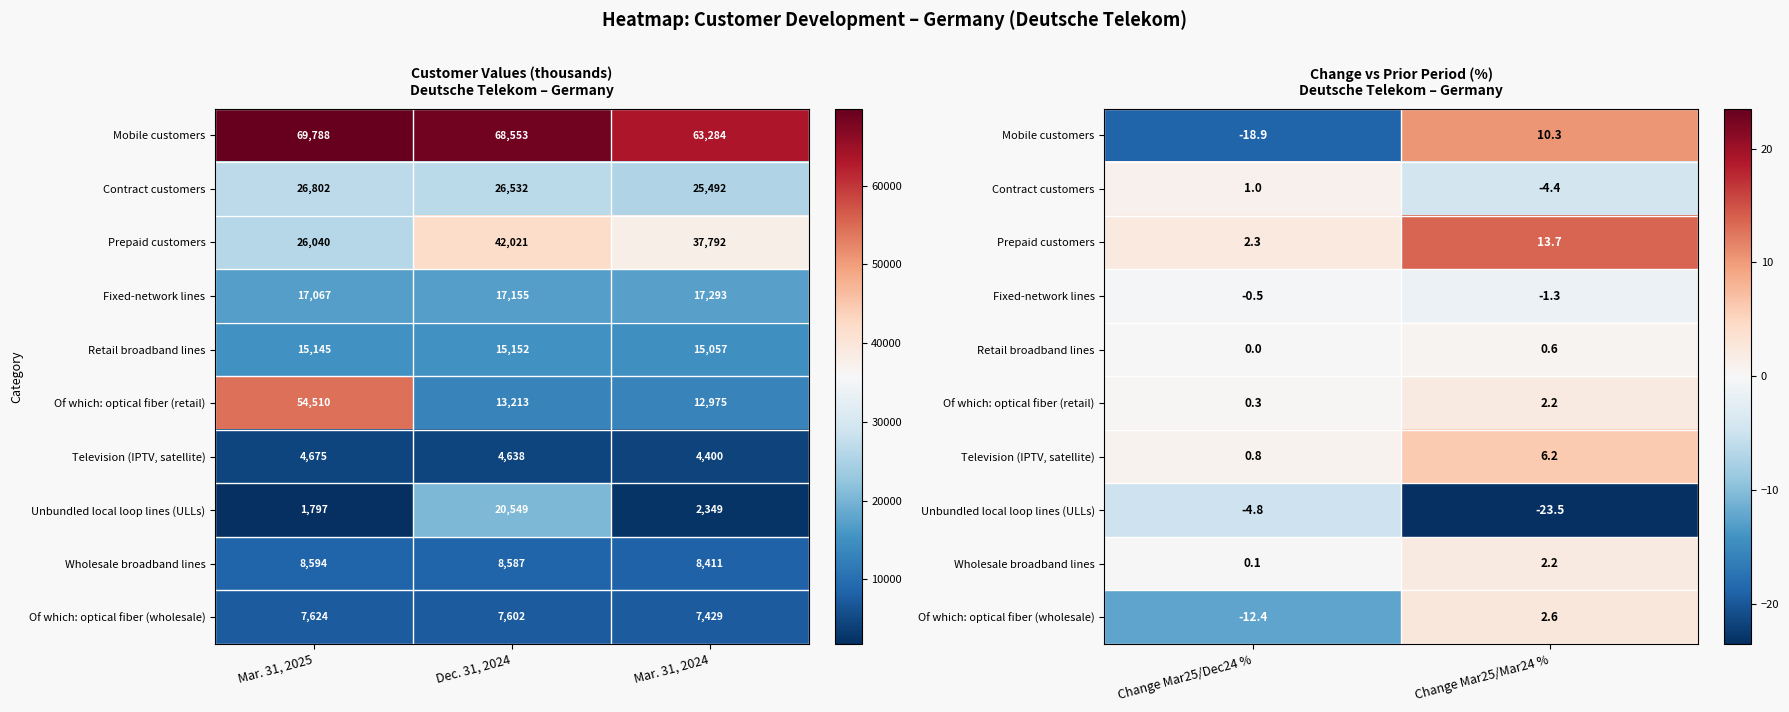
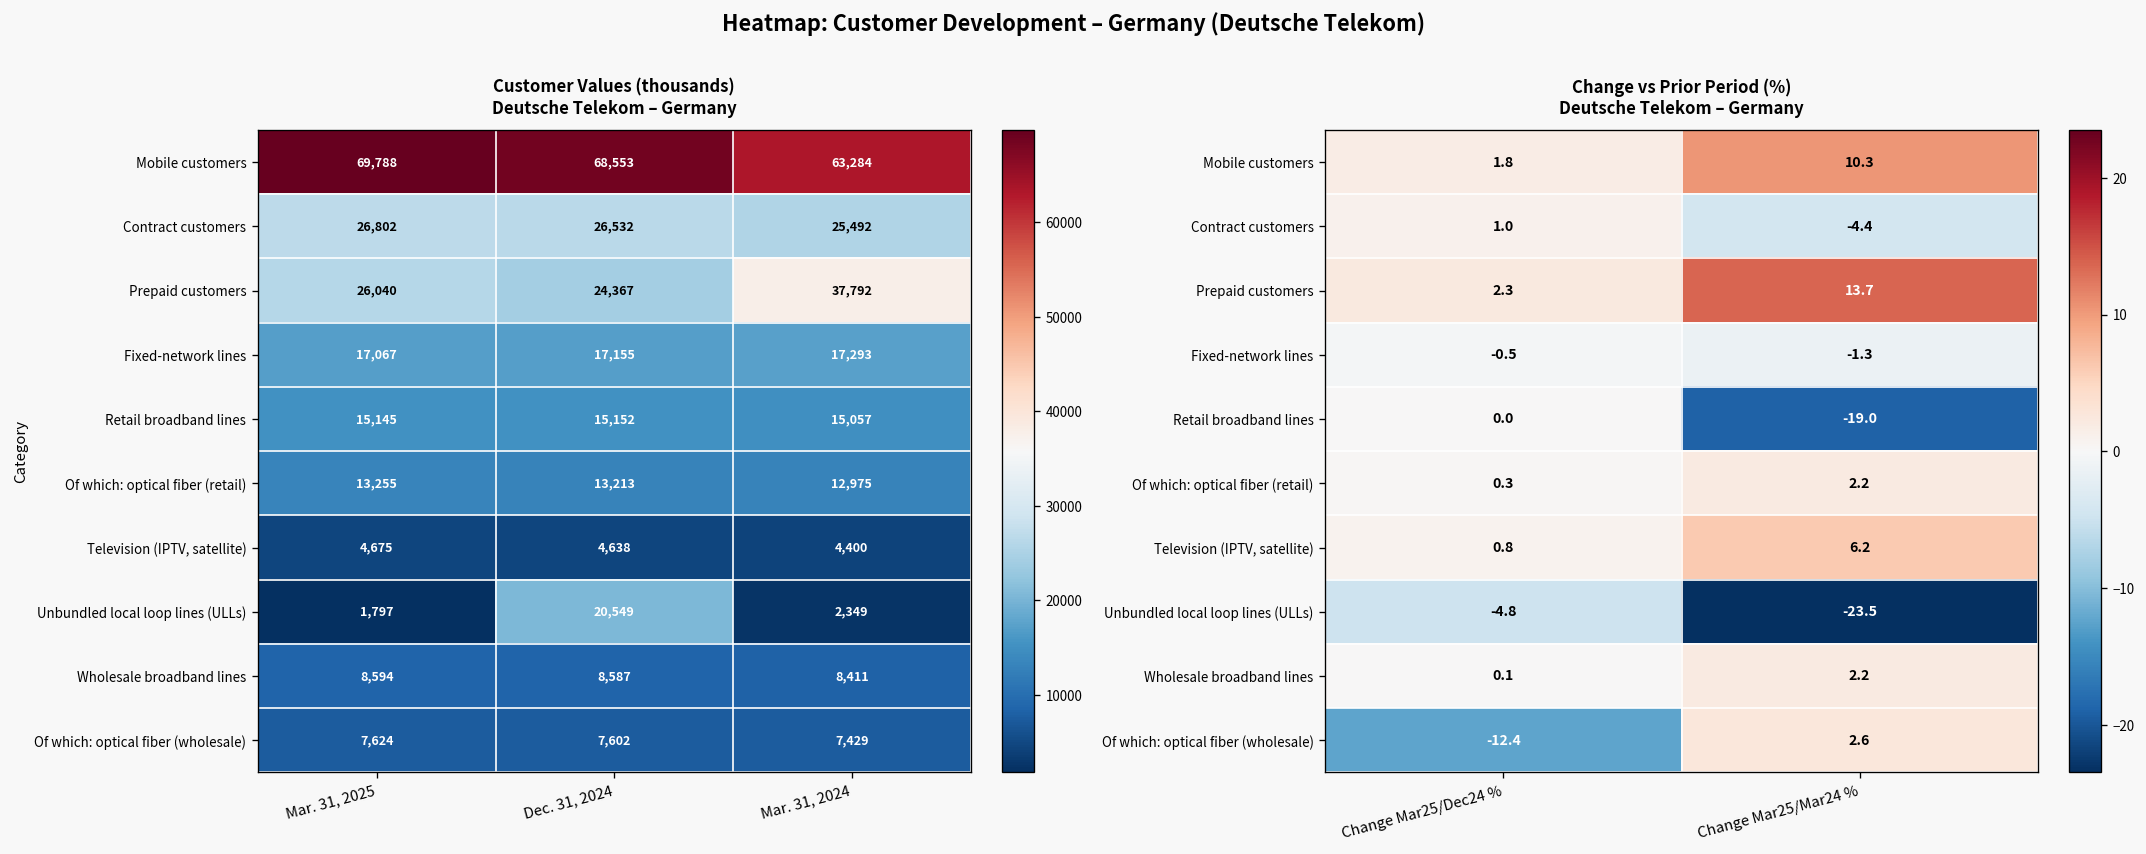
Customer Values (thousands) Deutsche Telekom – Germany, Prepaid customers, Dec. 31, 2024: 42,021 -> 24,367
Customer Values (thousands) Deutsche Telekom – Germany, Of which: optical fiber (retail), Mar. 31, 2025: 54,510 -> 13,255
Change vs Prior Period (%) Deutsche Telekom – Germany, Mobile customers, Change Mar25/Dec24 %: -18.9 -> 1.8
Change vs Prior Period (%) Deutsche Telekom – Germany, Retail broadband lines, Change Mar25/Mar24 %: 0.6 -> -19.0
